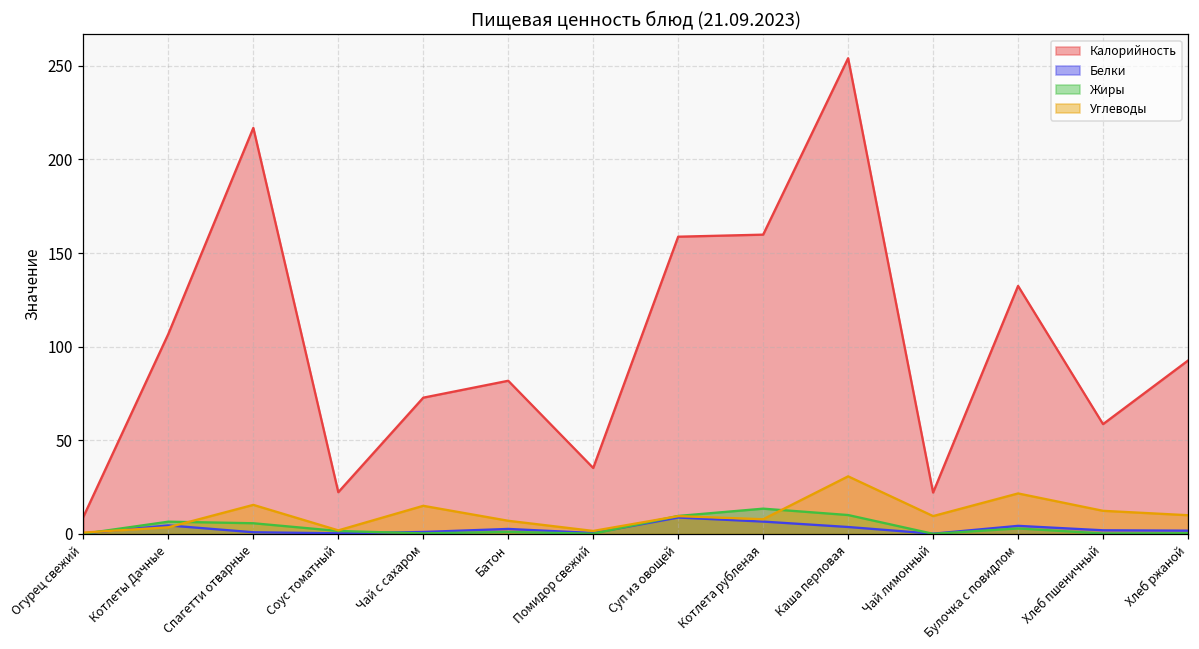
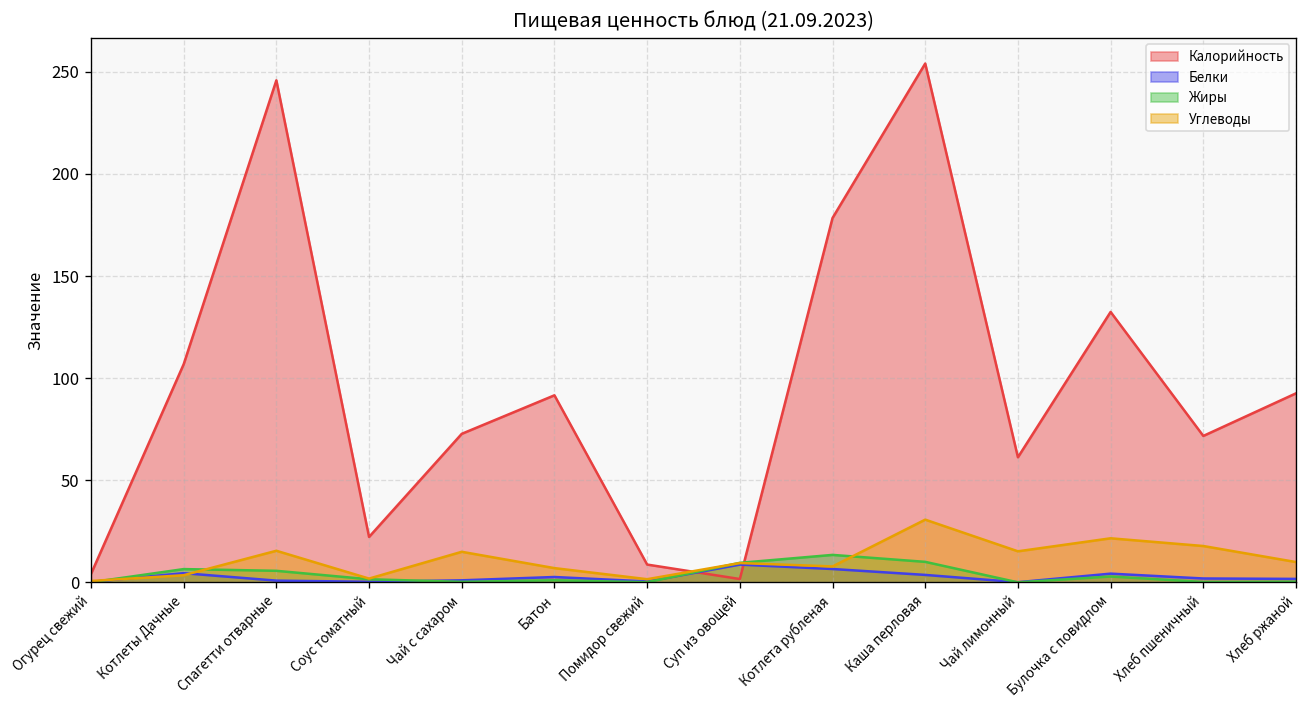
Калорийность, Огурец свежий: 9 -> 4
Калорийность, Спагетти отварные: 217 -> 246
Калорийность, Батон: 82 -> 92
Калорийность, Помидор свежий: 35 -> 9
Калорийность, Суп из овощей: 159 -> 2
Калорийность, Котлета рубленая: 160 -> 178
Калорийность, Чай лимонный: 22 -> 61
Углеводы, Чай лимонный: 9 -> 15
Калорийность, Хлеб пшеничный: 59 -> 72
Углеводы, Хлеб пшеничный: 12 -> 18
